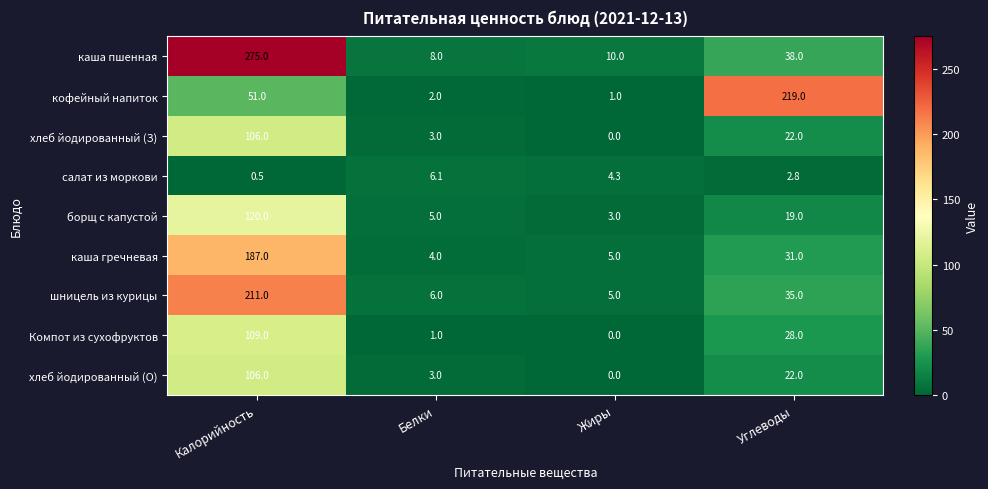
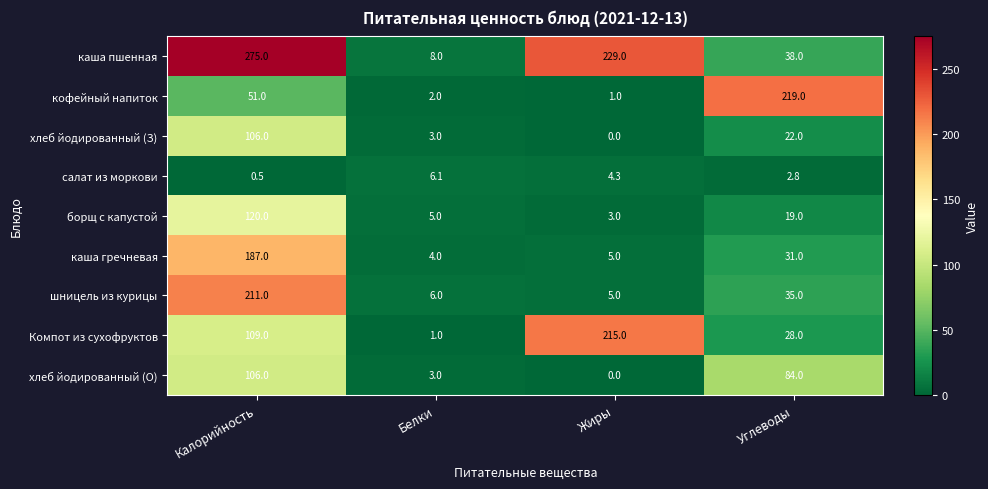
каша пшенная, Жиры: 10.0 -> 229.0
Компот из сухофруктов, Жиры: 0.0 -> 215.0
хлеб йодированный (О), Углеводы: 22.0 -> 84.0
